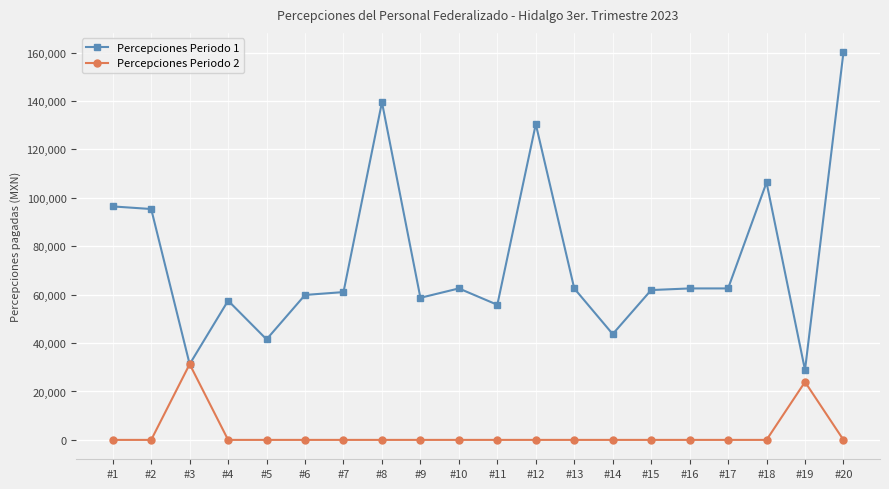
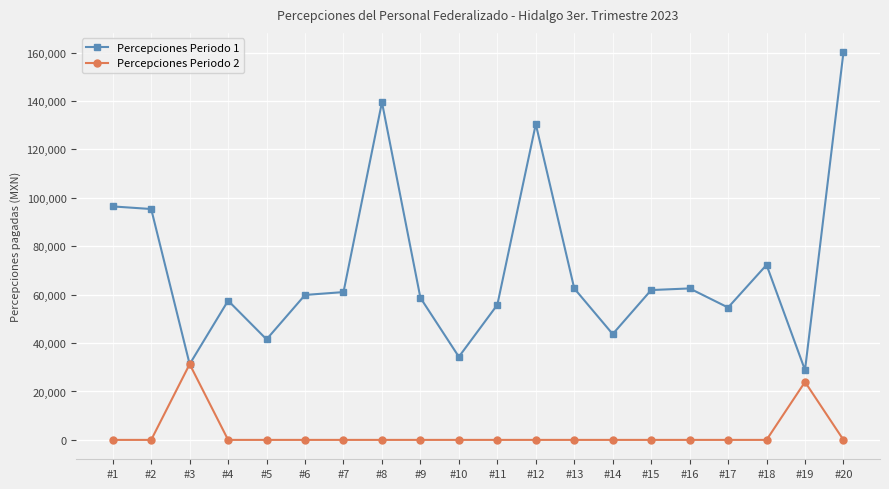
Percepciones Periodo 1, #10: 63,000 -> 34,000
Percepciones Periodo 1, #17: 63,000 -> 55,000
Percepciones Periodo 1, #18: 106,000 -> 72,000
